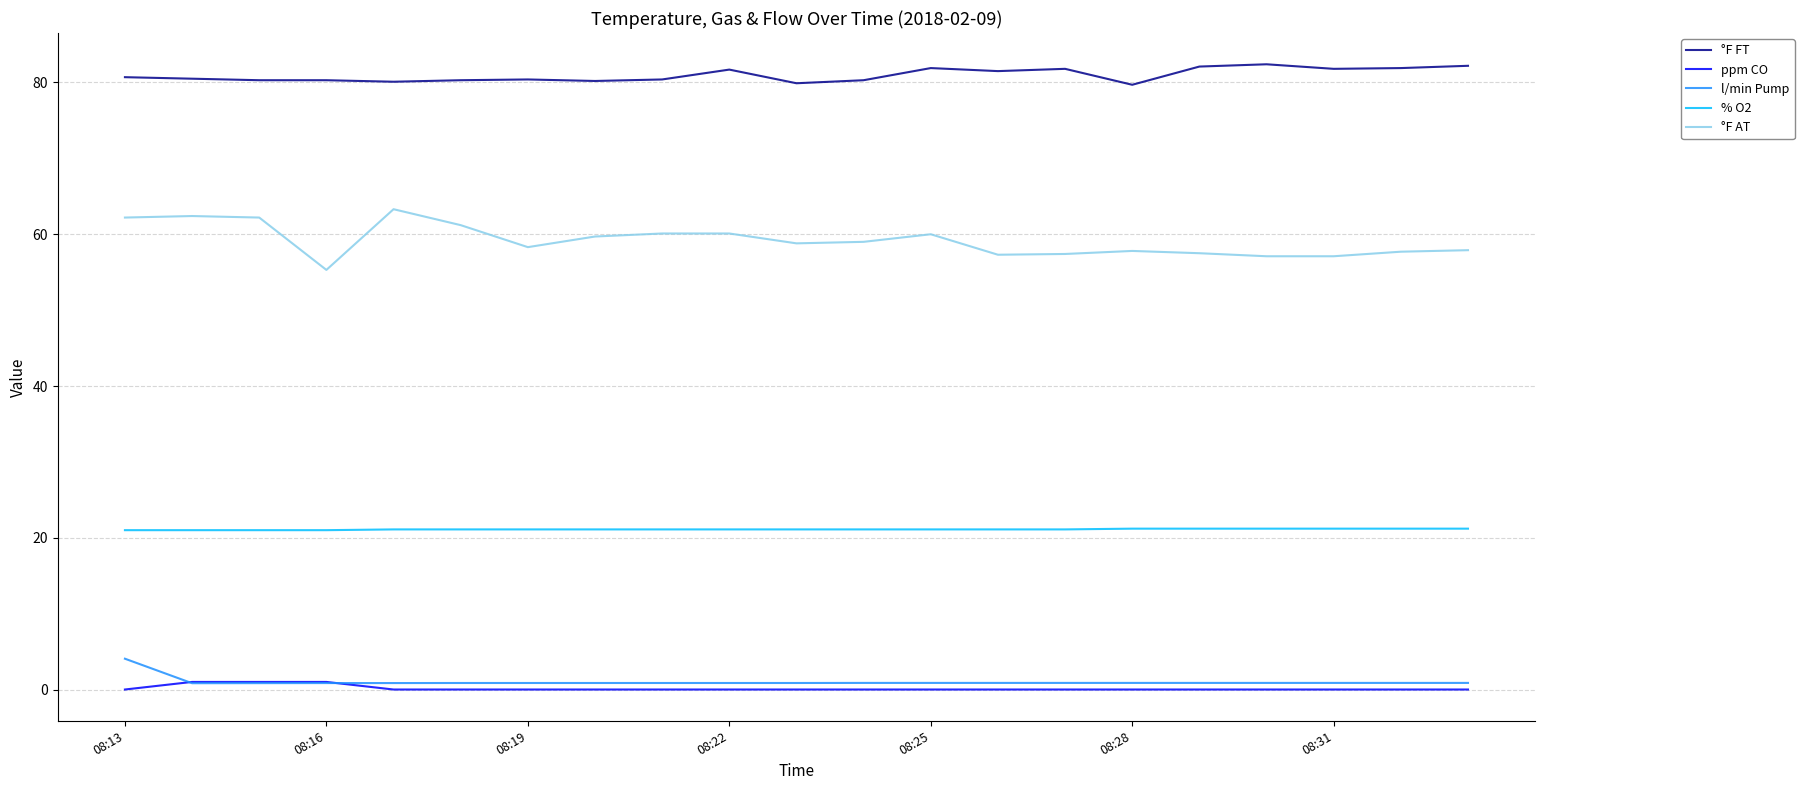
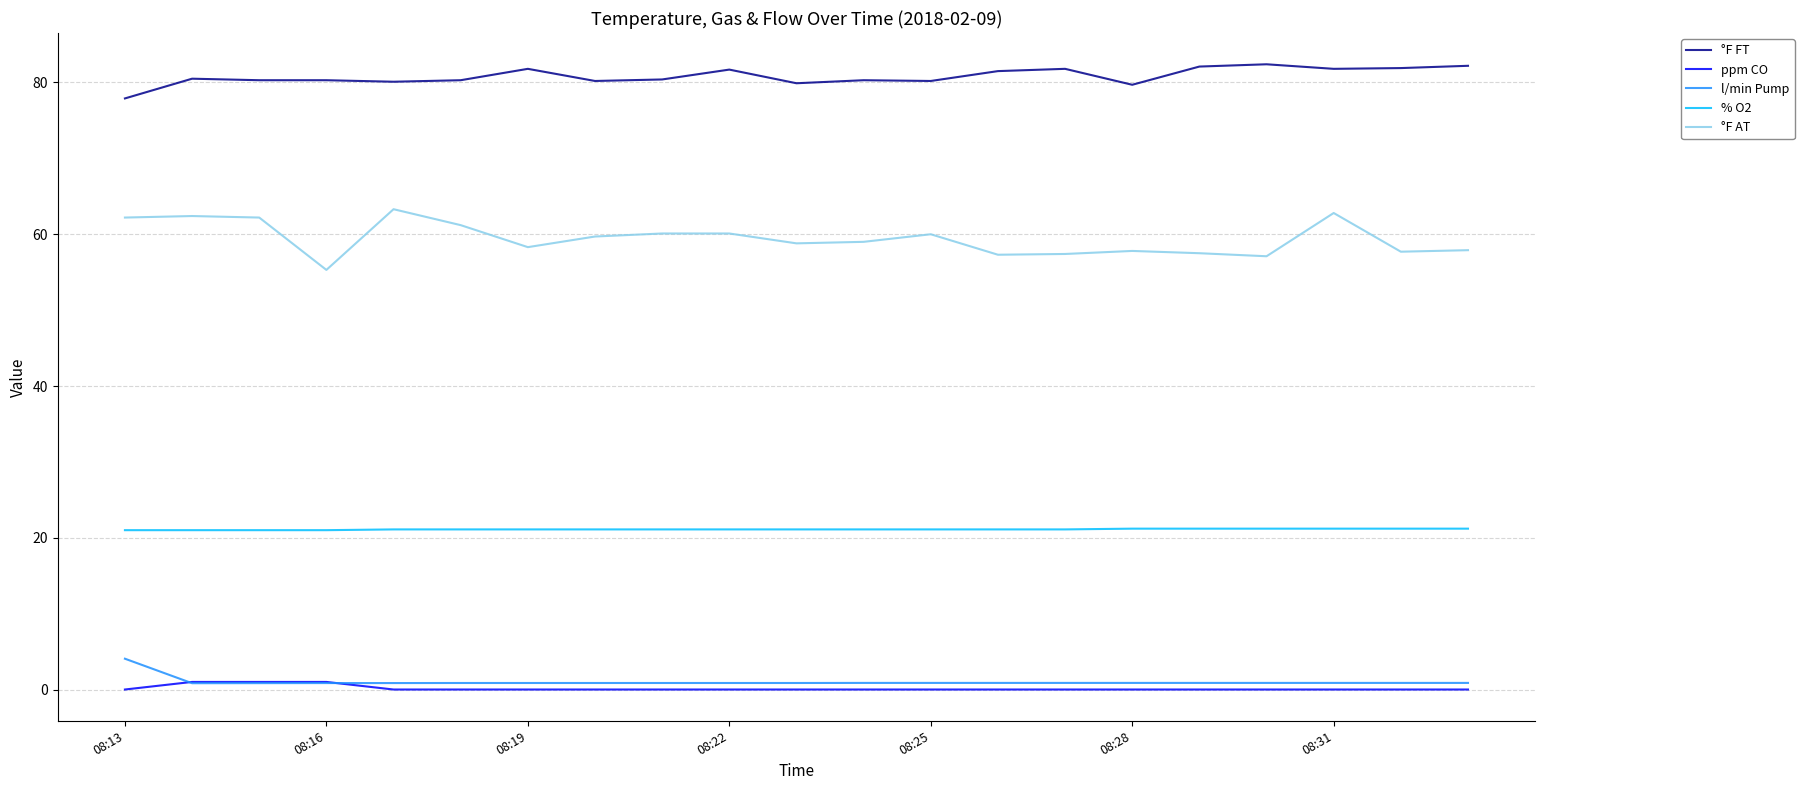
°F FT, 08:13: 81 -> 78
°F FT, 08:19: 80 -> 82
°F FT, 08:25: 82 -> 80
°F AT, 08:31: 57 -> 63
